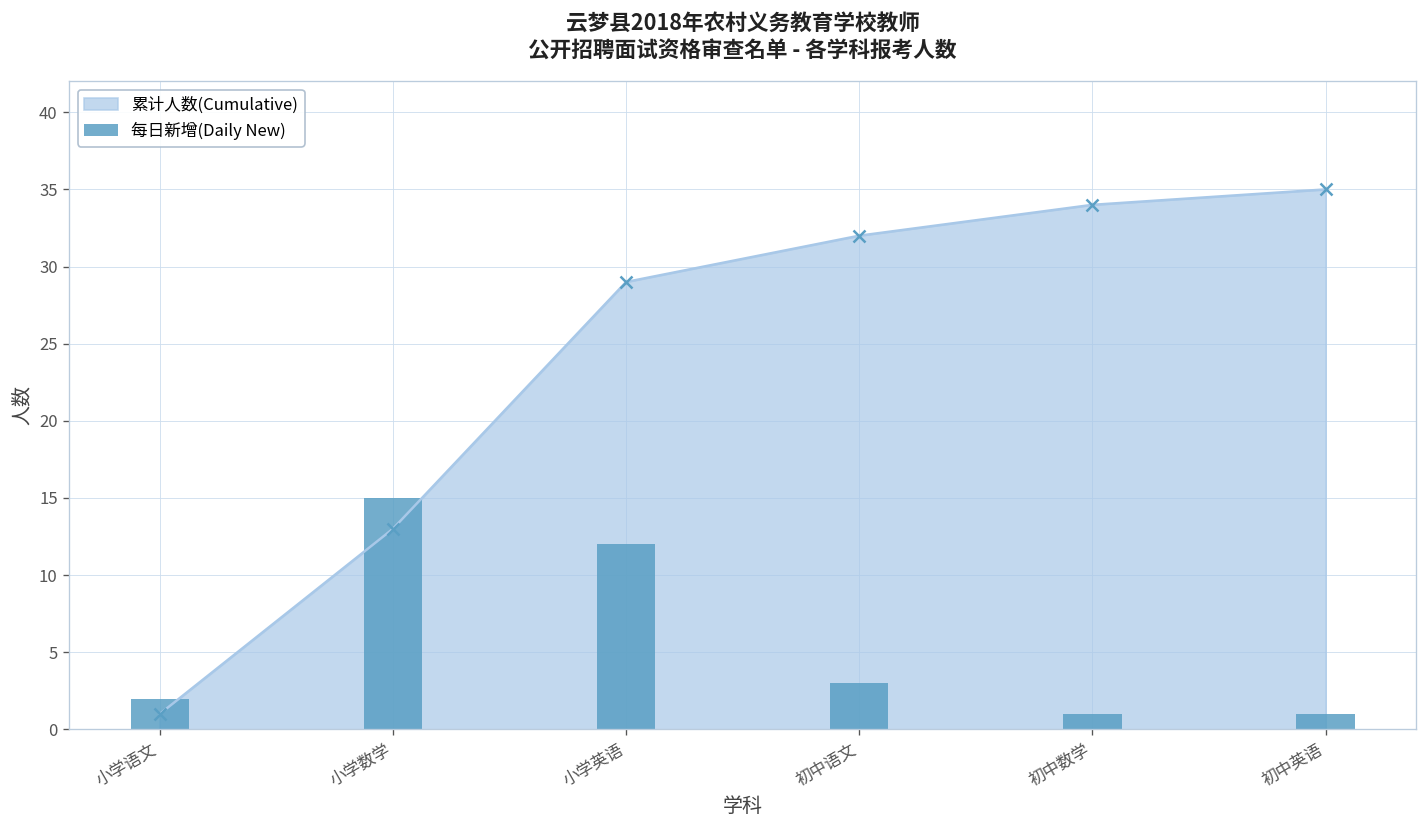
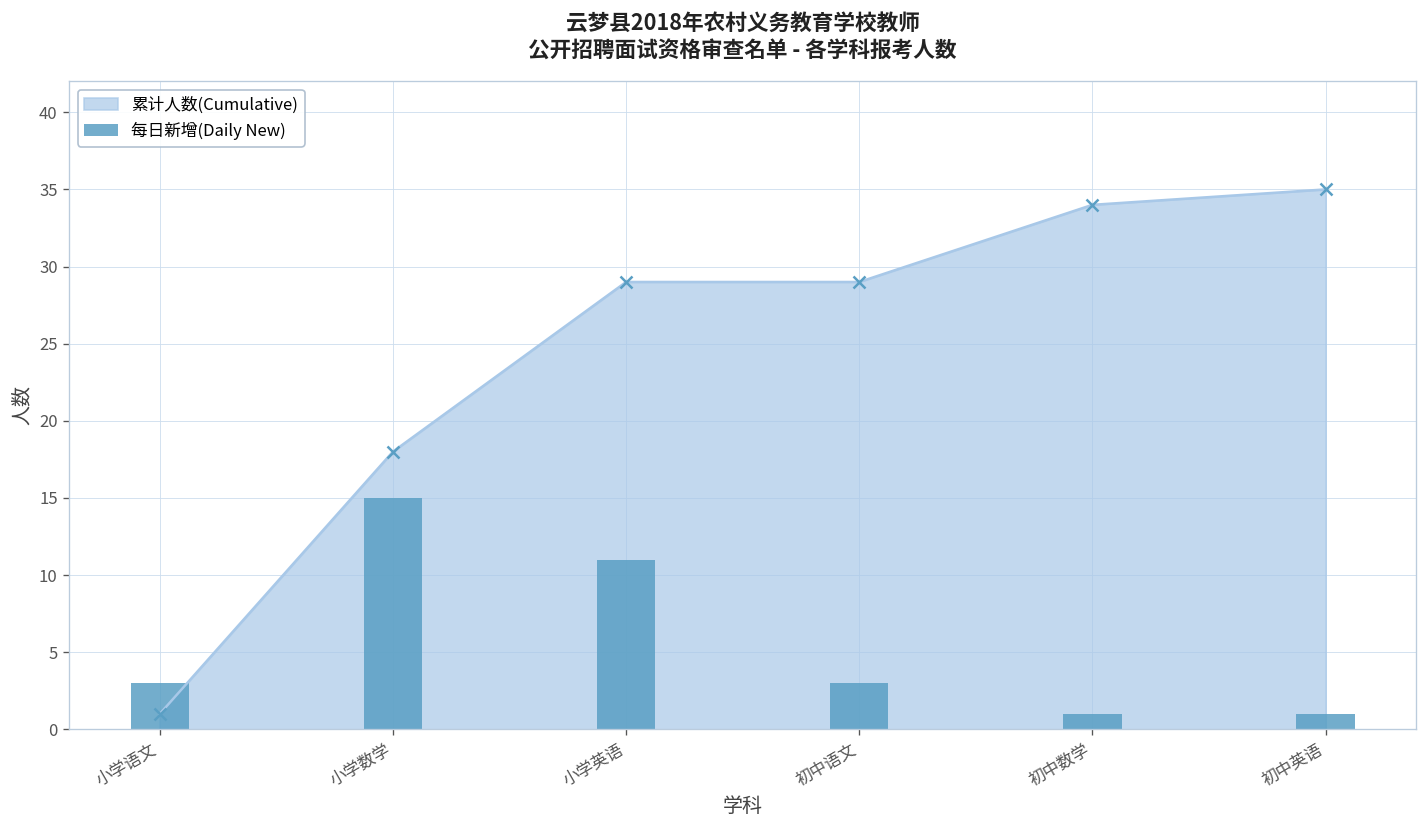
每日新增(Daily New), 小学语文: 2 -> 3
累计人数(Cumulative), 小学数学: 13 -> 18
每日新增(Daily New), 小学英语: 12 -> 11
累计人数(Cumulative), 初中语文: 32 -> 29
